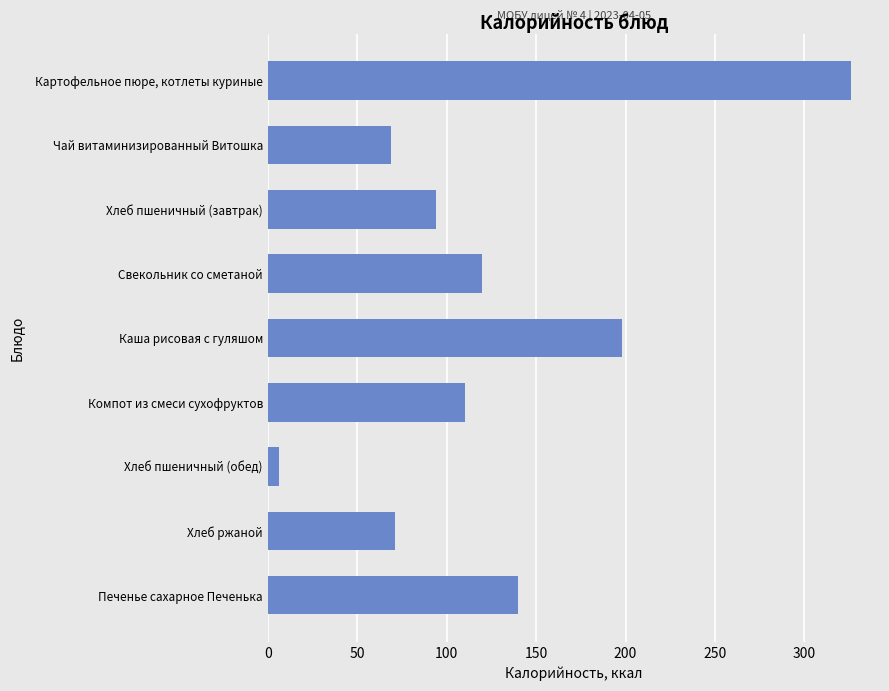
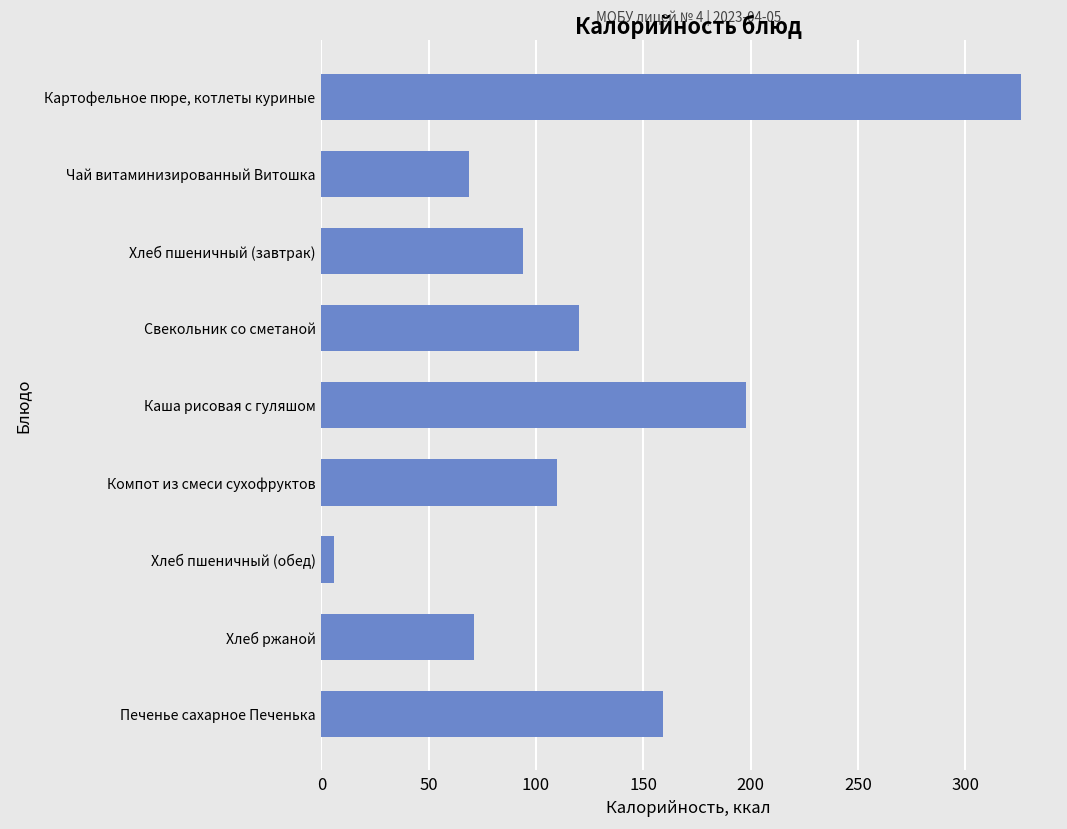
Печенье сахарное Печенька: 140 -> 159
